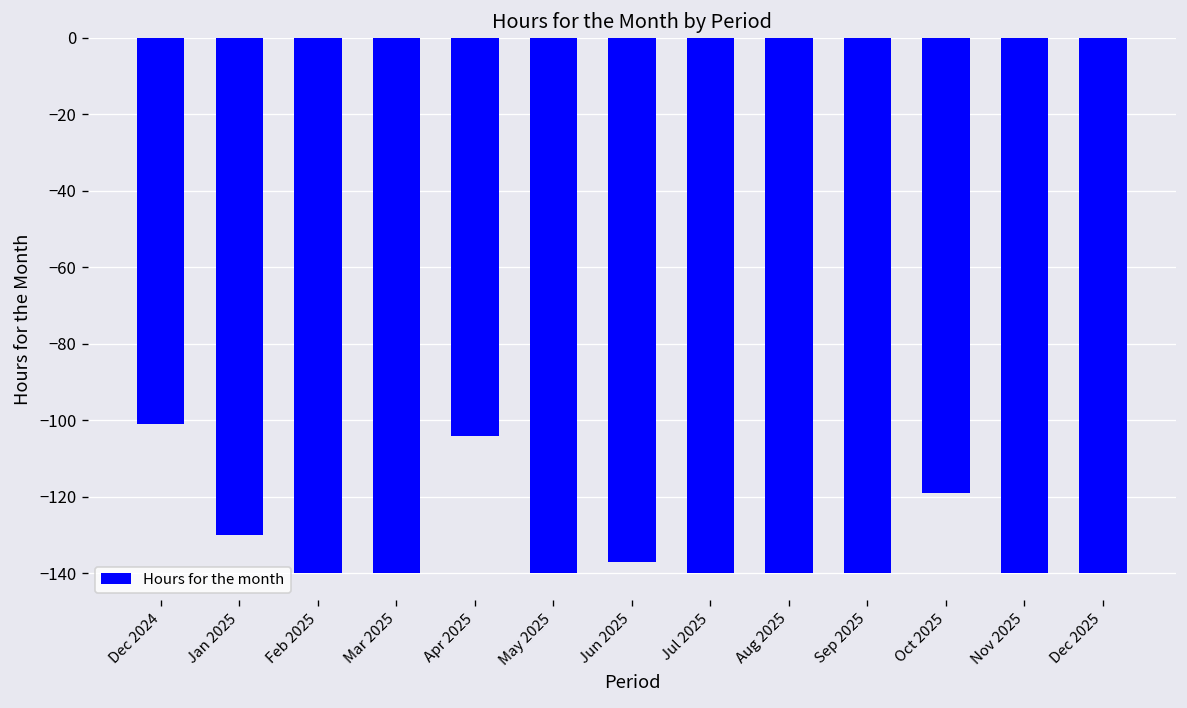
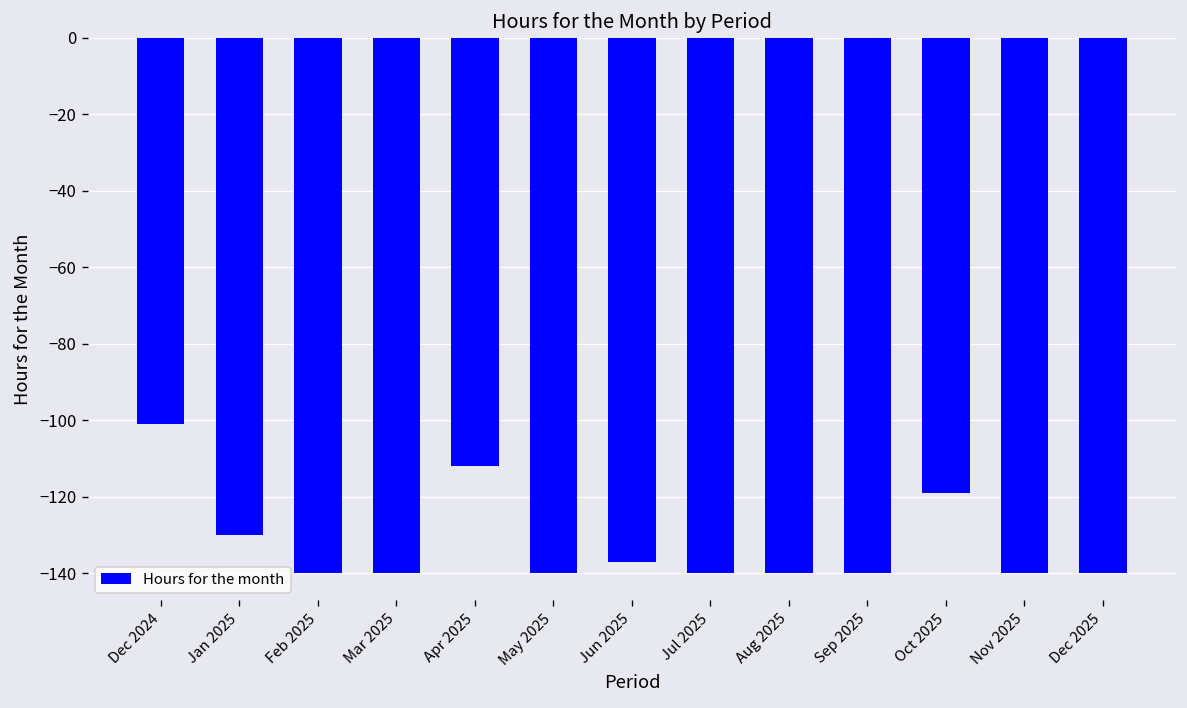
Apr 2025: -104 -> -112
